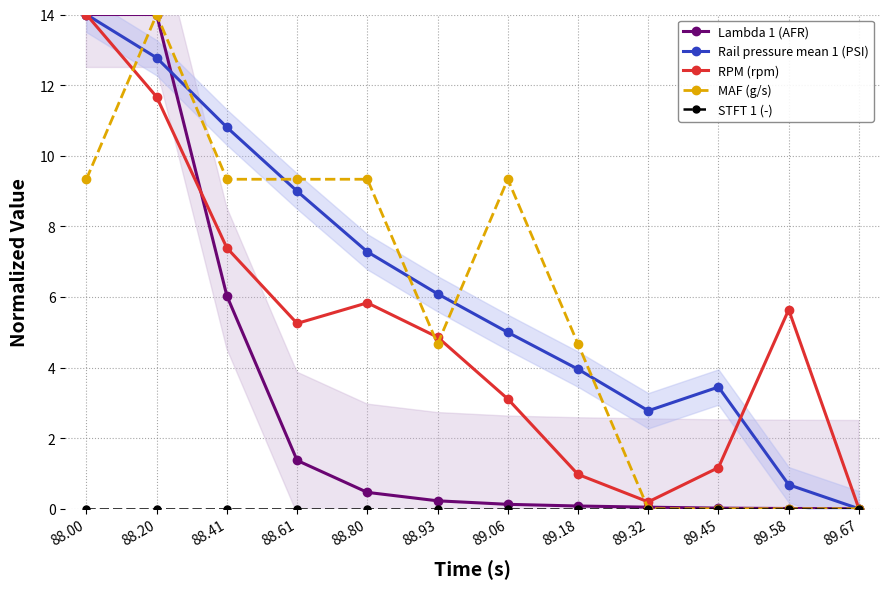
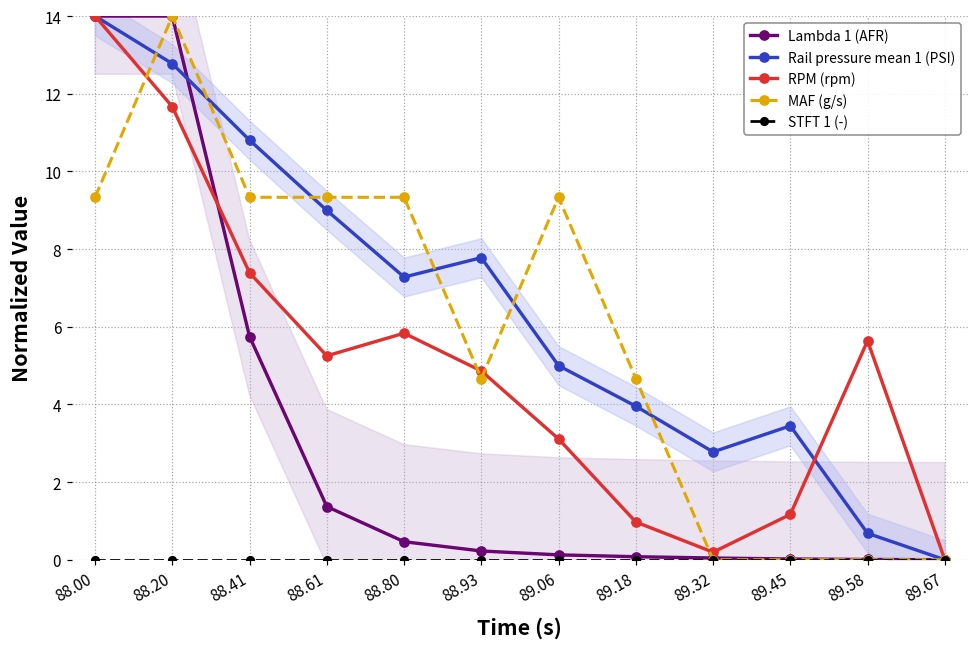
Lambda 1 (AFR), 88.41: 6.0 -> 5.7
Rail pressure mean 1 (PSI), 88.93: 6.1 -> 7.8
